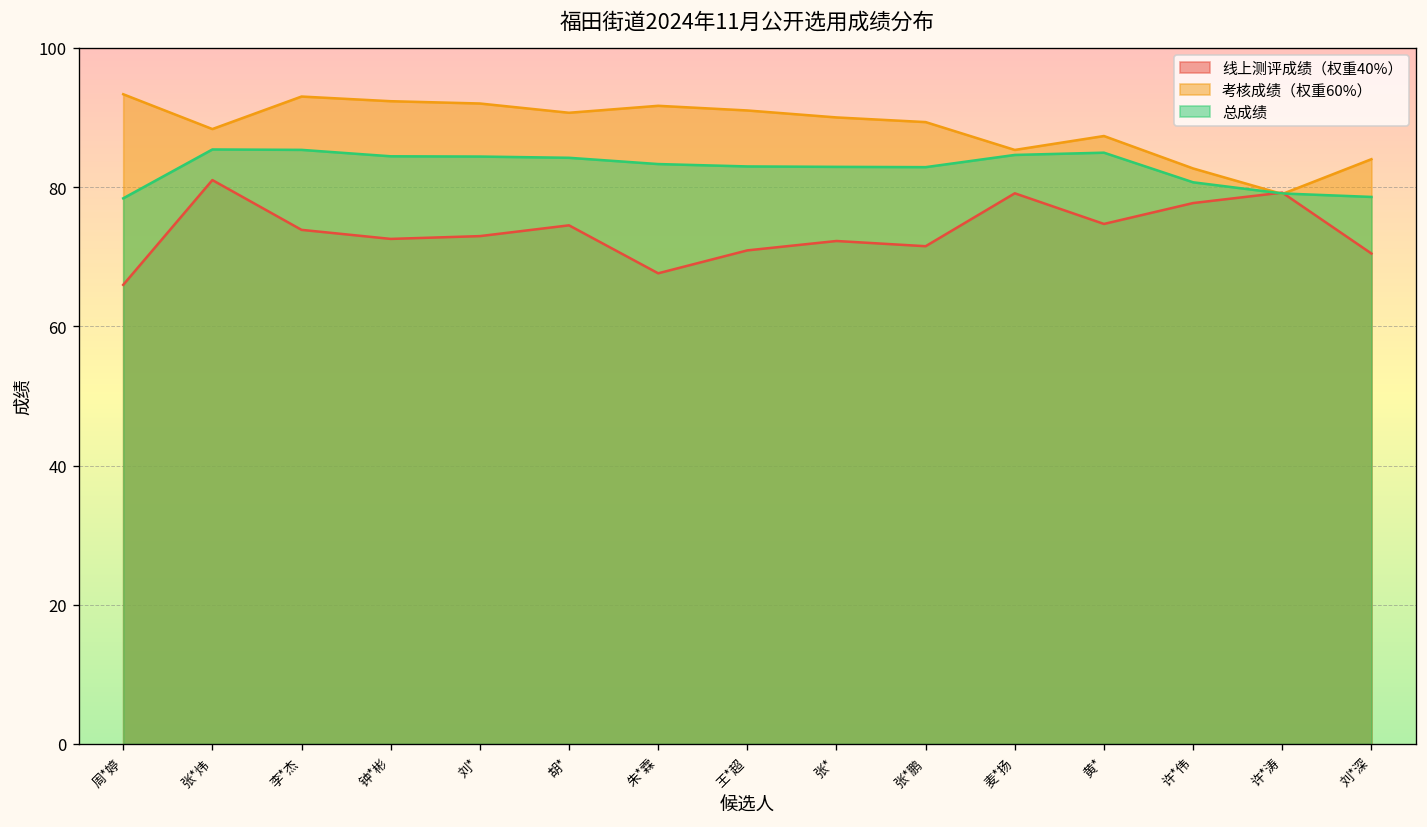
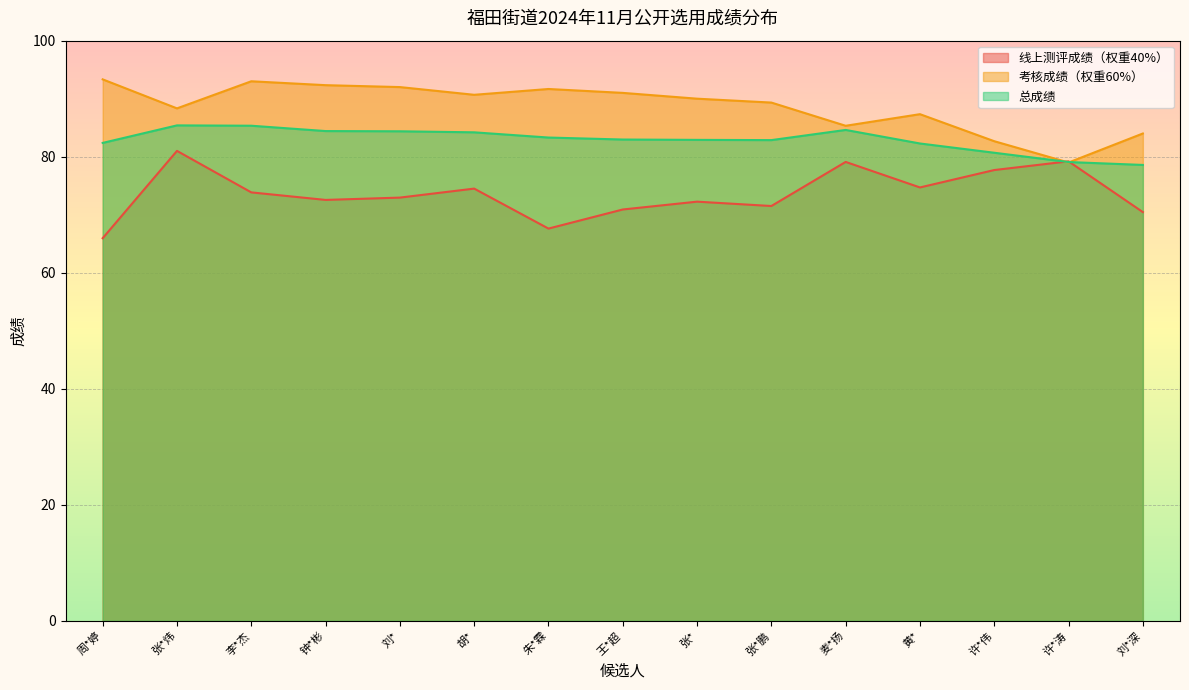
总成绩, 周*婷: 78 -> 82
总成绩, 黄*: 85 -> 82
